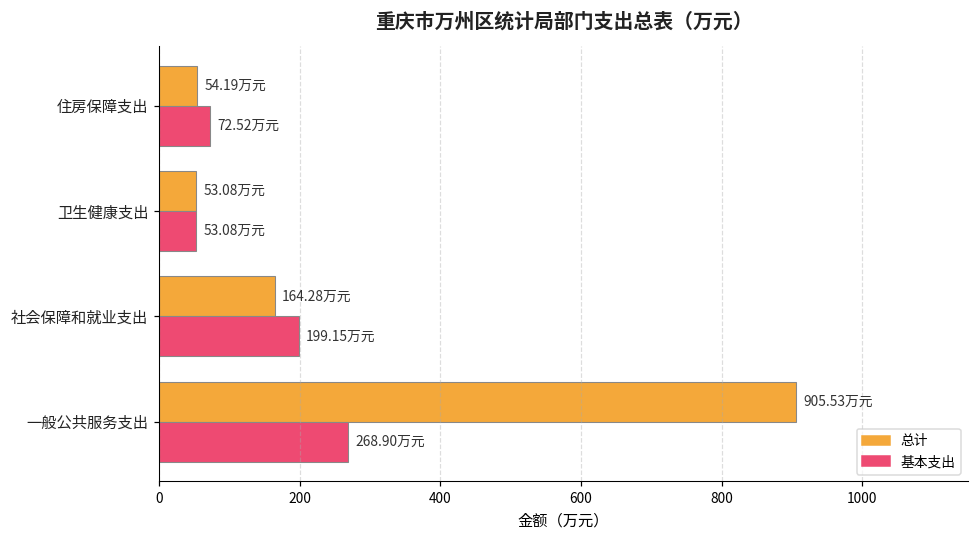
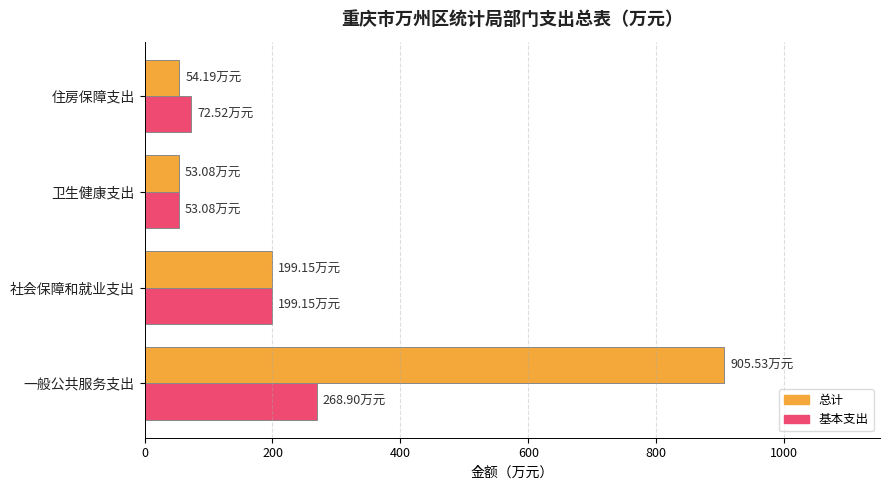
总计, 社会保障和就业支出: 164.28 -> 199.15
